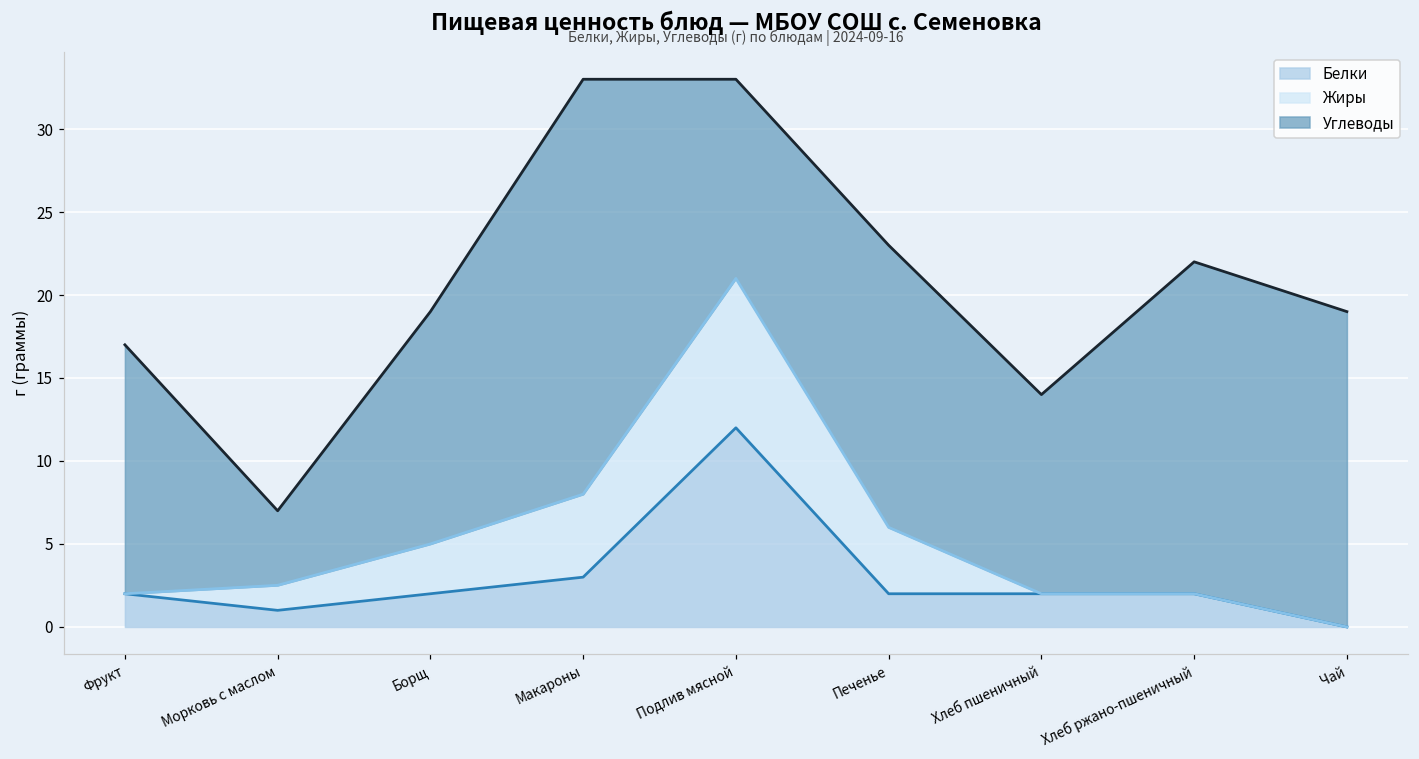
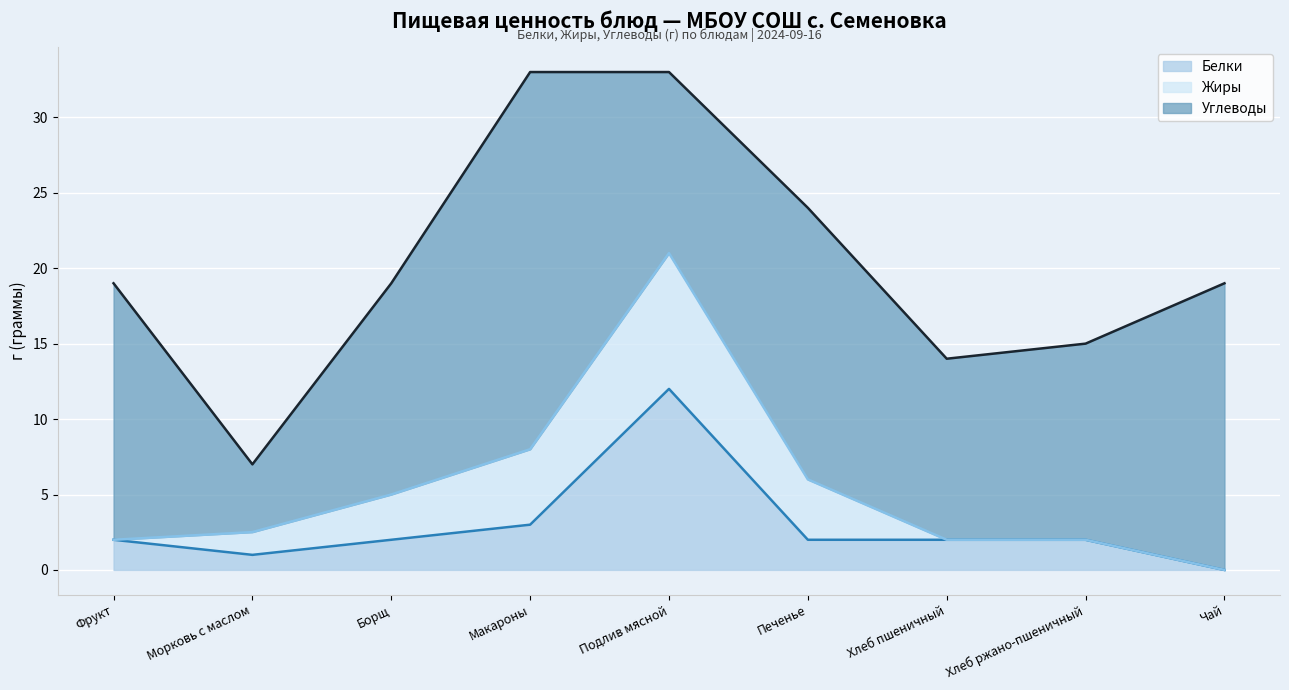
Углеводы, Фрукт: 15 -> 17
Углеводы, Печенье: 17 -> 18
Углеводы, Хлеб ржано-пшеничный: 20 -> 13
